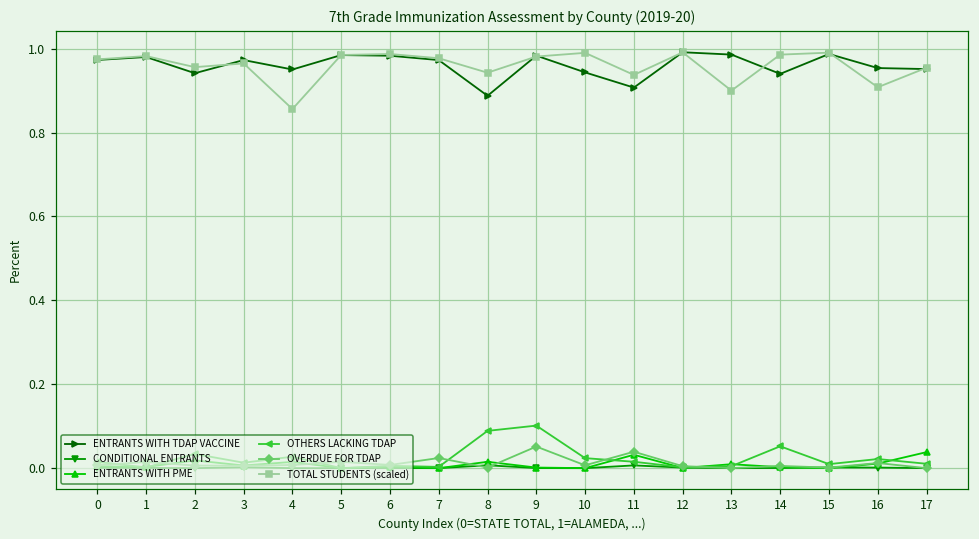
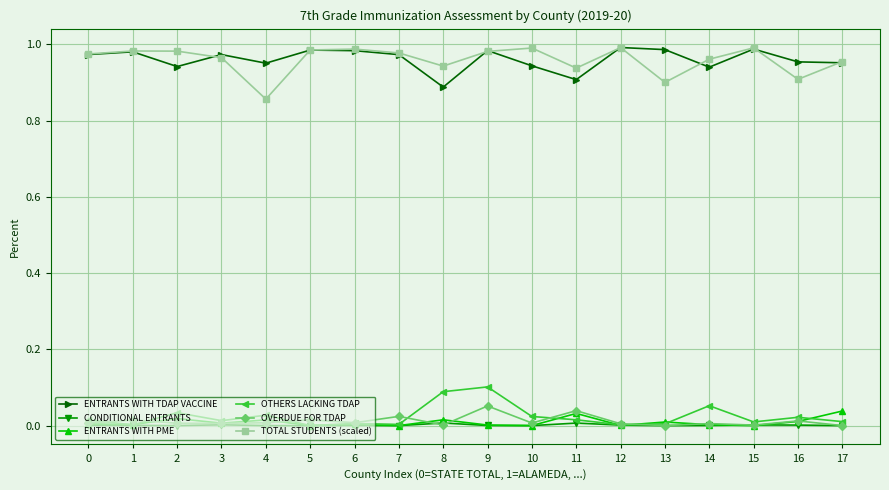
TOTAL STUDENTS (scaled), 2: 0.96 -> 0.98
TOTAL STUDENTS (scaled), 14: 0.99 -> 0.96
